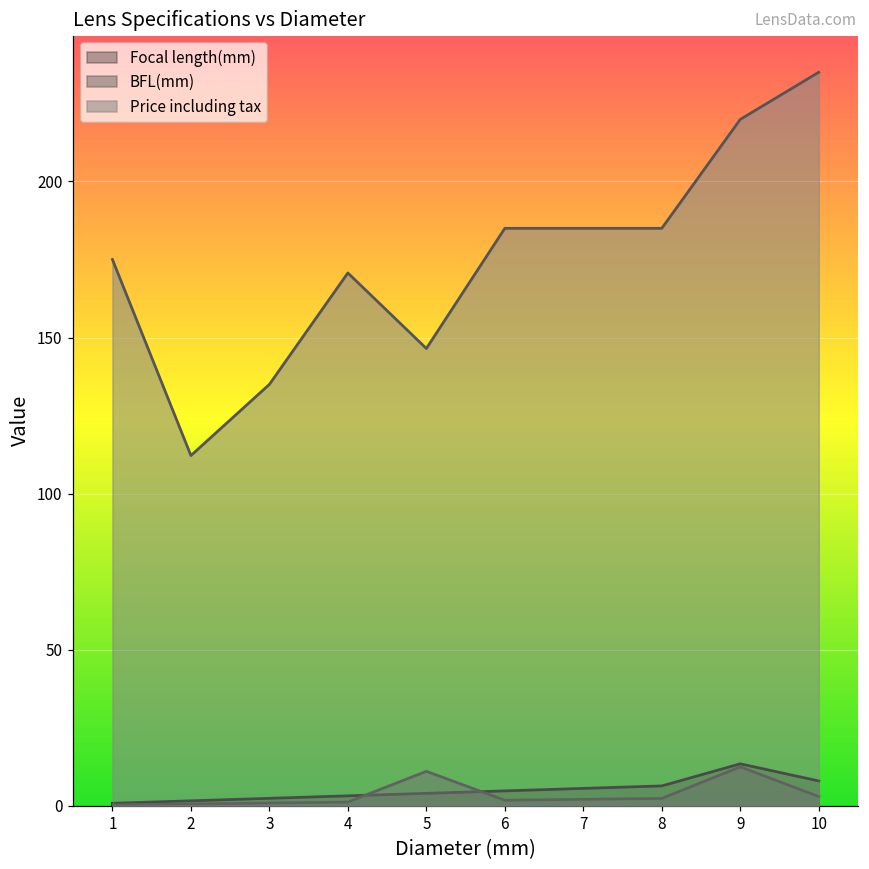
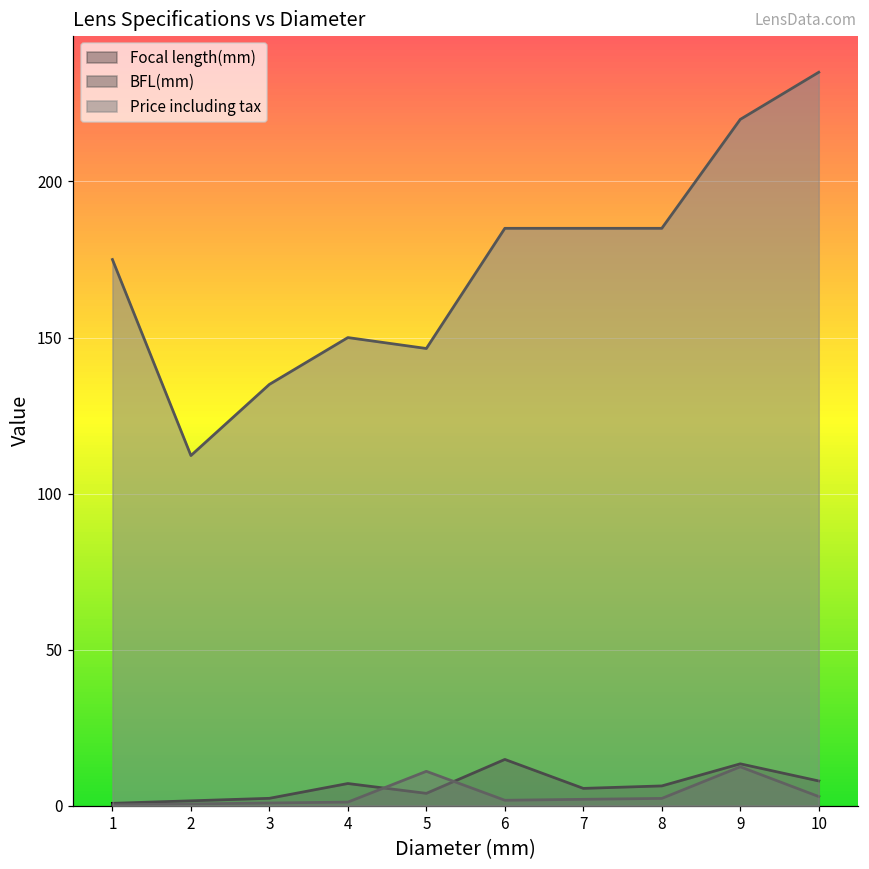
Focal length(mm), 4: 3 -> 7
Price including tax, 4: 171 -> 150
Focal length(mm), 6: 5 -> 15
